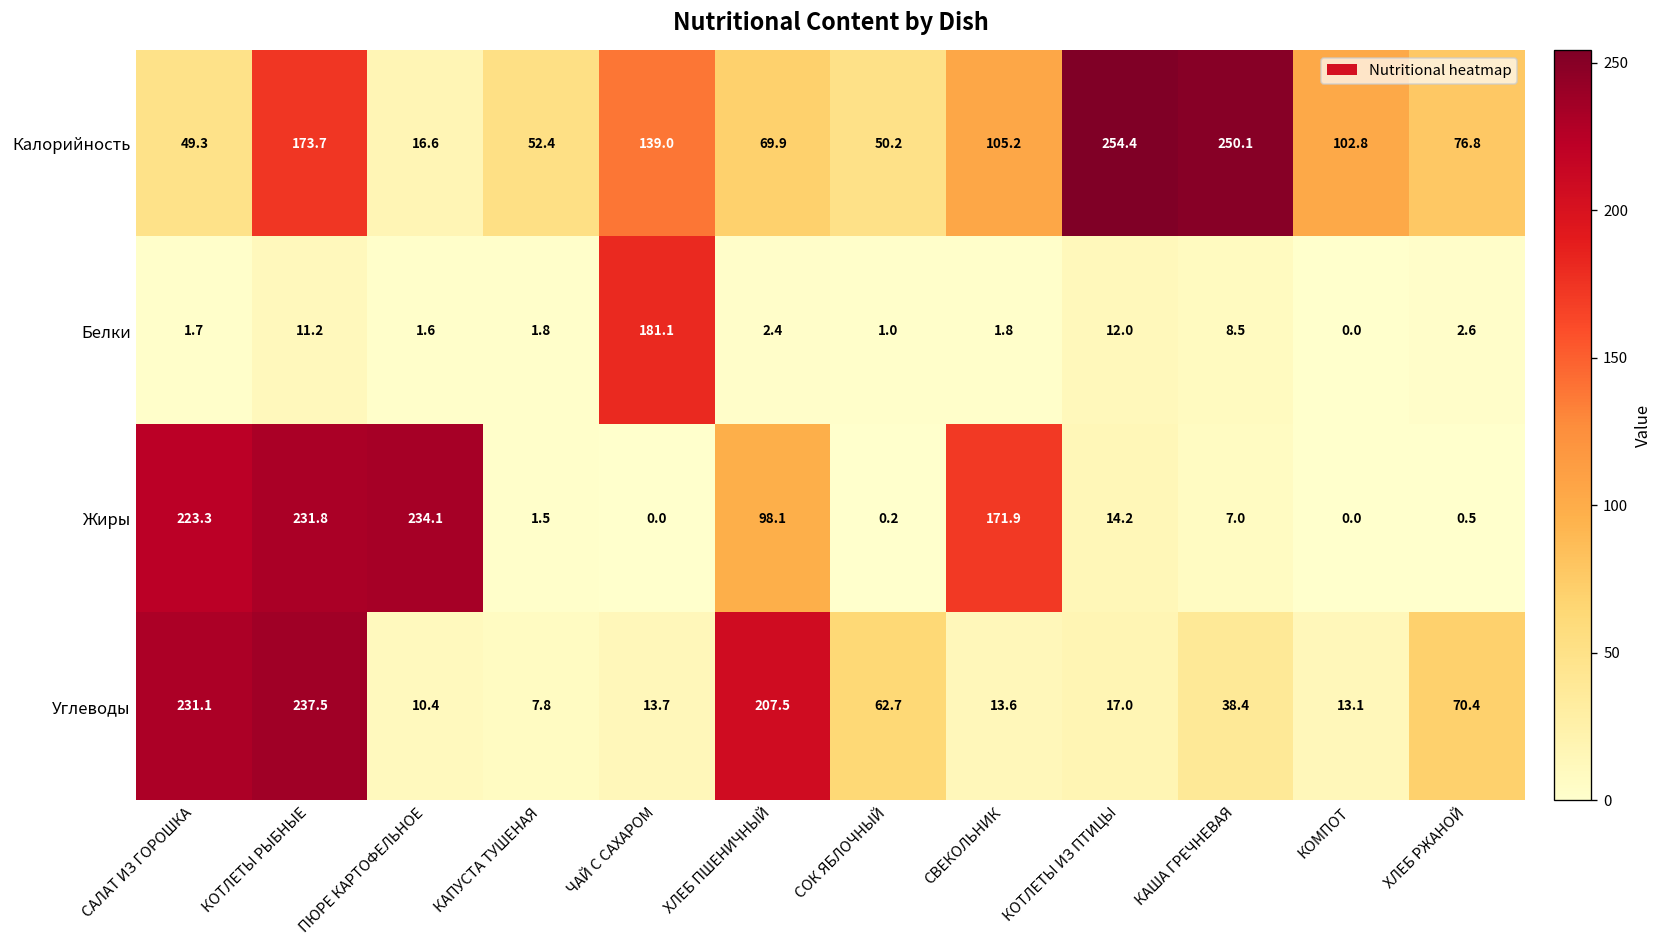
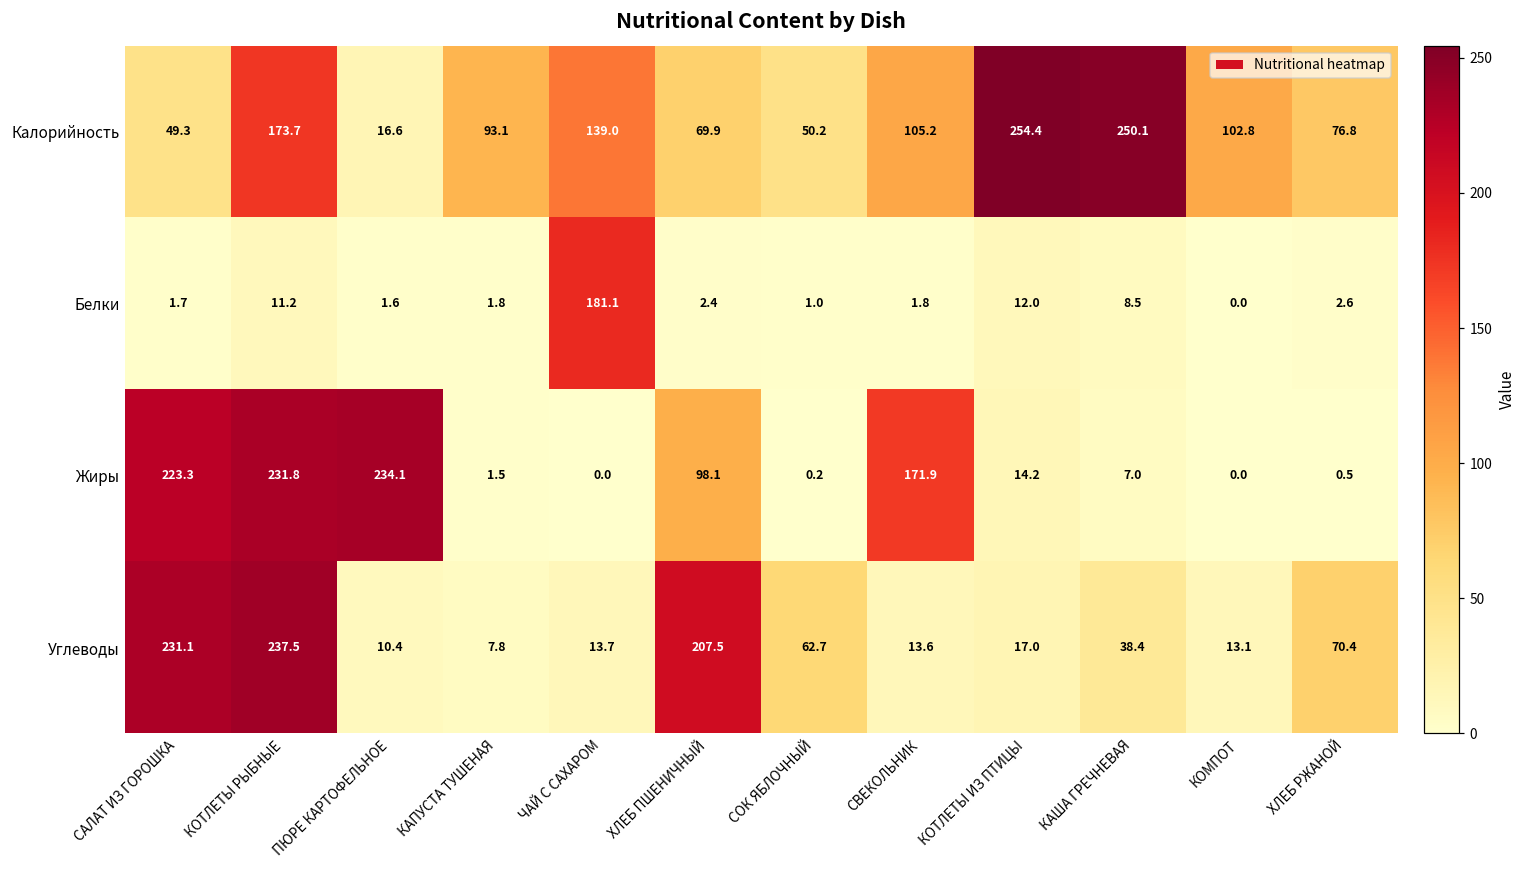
Калорийность, КАПУСТА ТУШЕНАЯ: 52.4 -> 93.1
